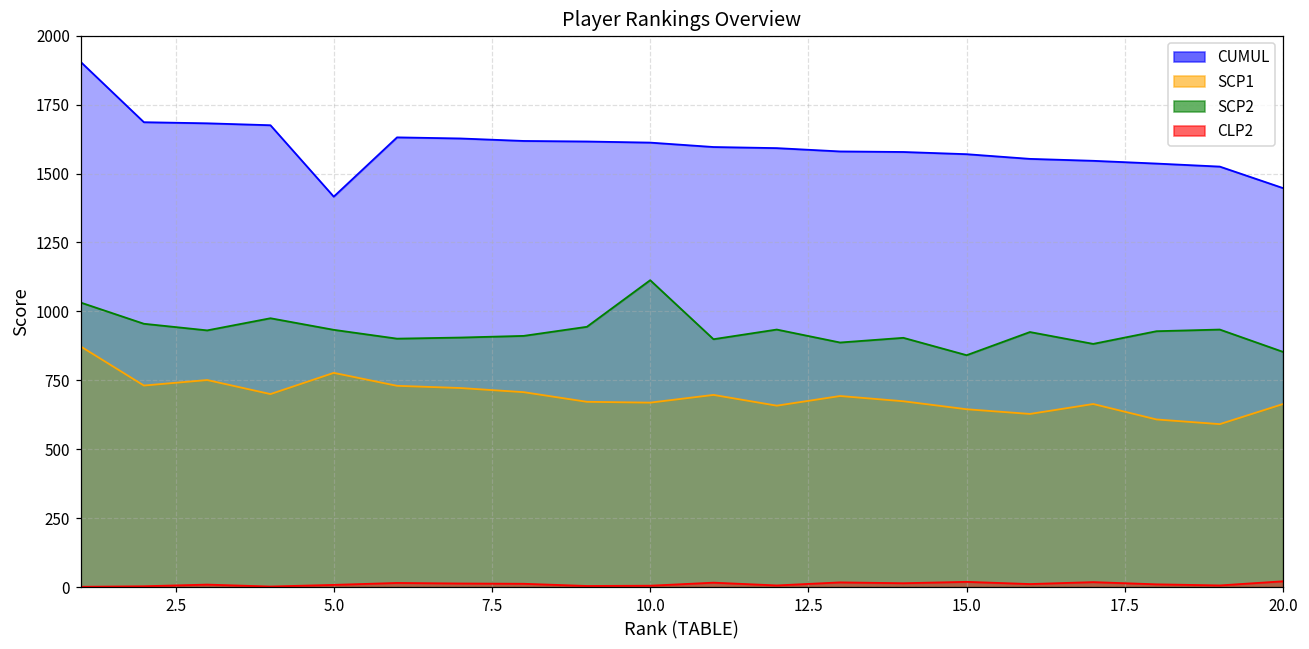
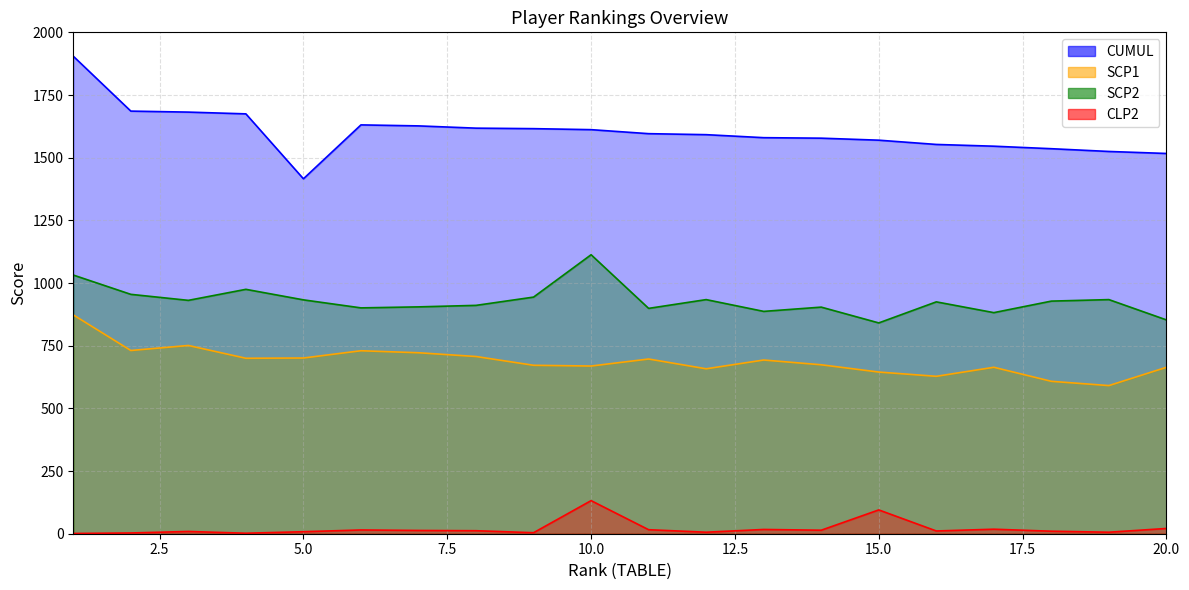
SCP1, 5.0: 780 -> 700
CLP2, 10.0: 10 -> 130
CLP2, 15.0: 20 -> 100
CUMUL, 20.0: 1450 -> 1520
